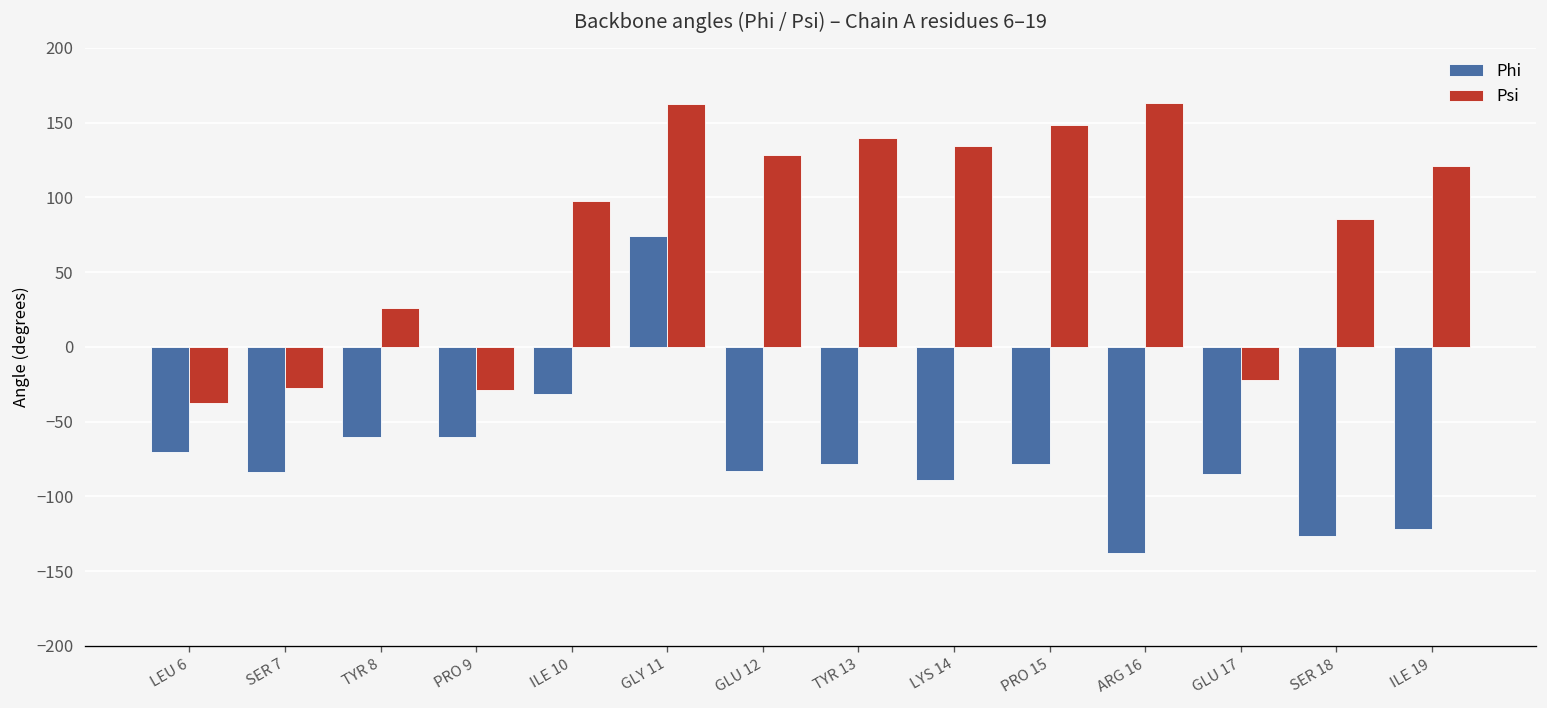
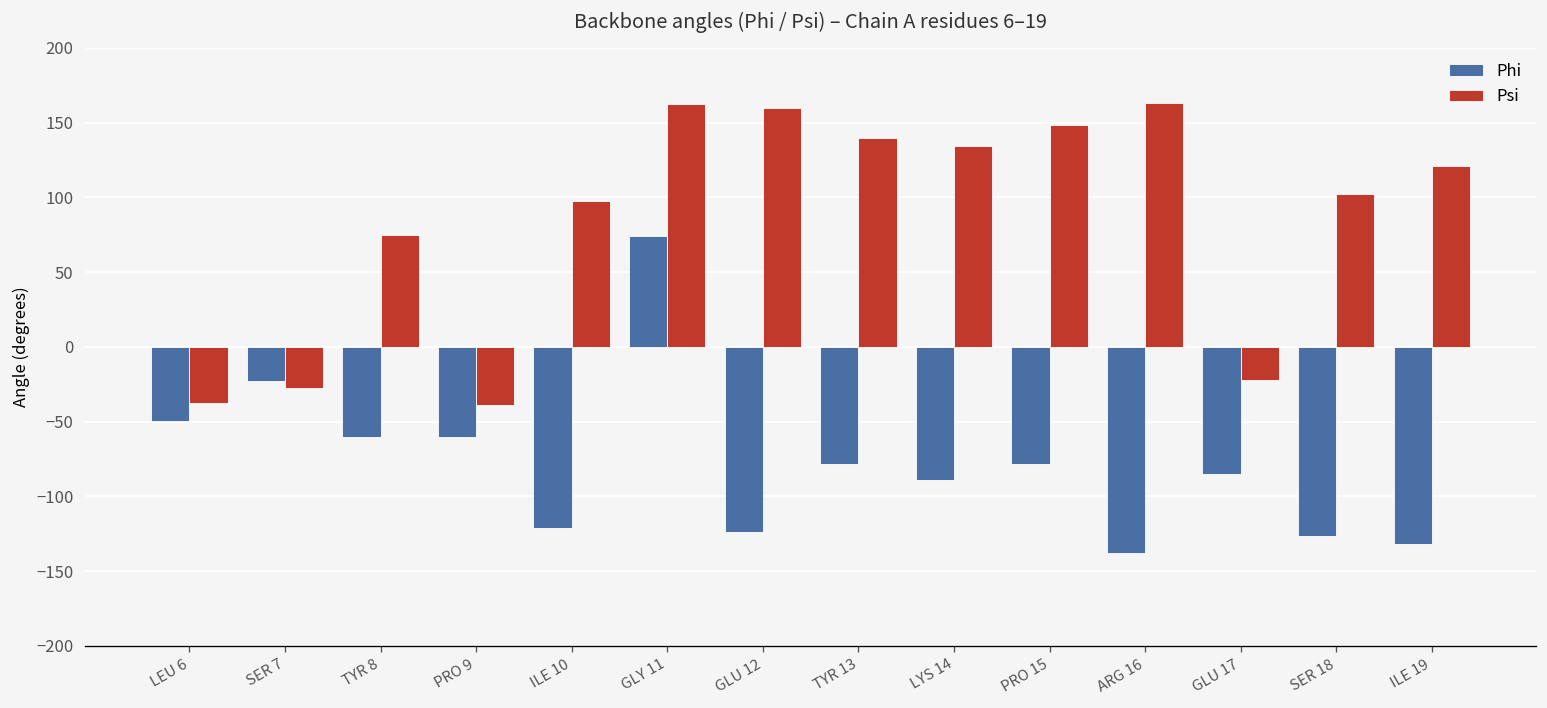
Phi, LEU 6: -71 -> -50
Phi, SER 7: -84 -> -23
Psi, TYR 8: 26 -> 75
Psi, PRO 9: -29 -> -39
Phi, ILE 10: -32 -> -121
Phi, GLU 12: -83 -> -124
Psi, GLU 12: 128 -> 160
Psi, SER 18: 86 -> 102
Phi, ILE 19: -122 -> -132
